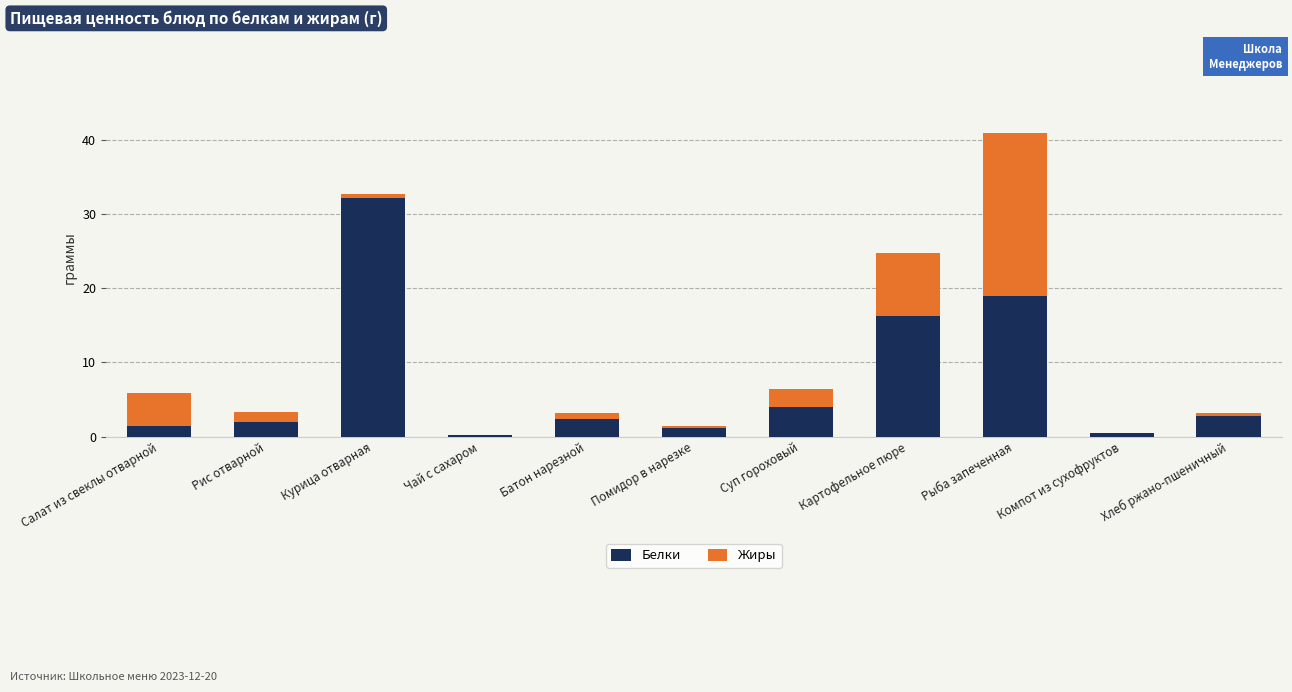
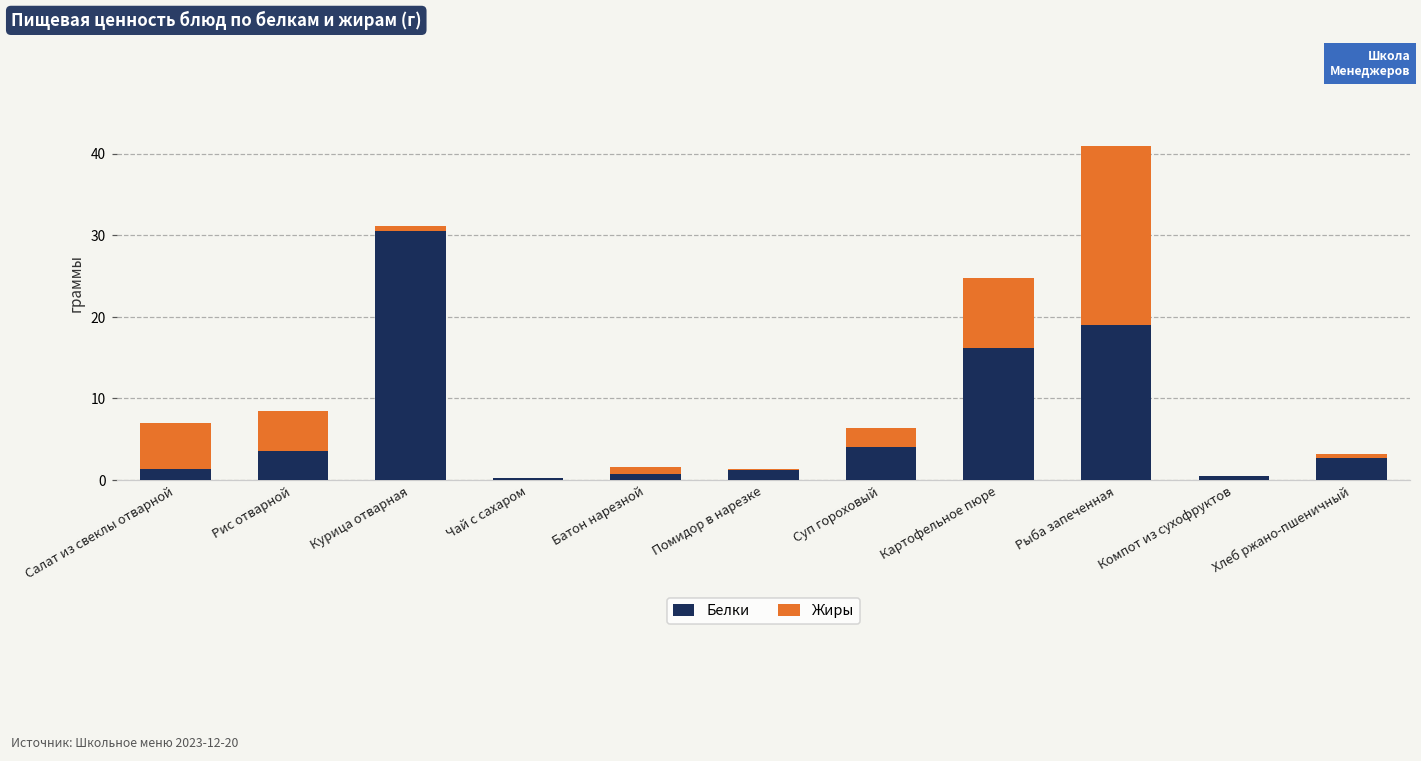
Жиры, Салат из свеклы отварной: 5 -> 6
Белки, Рис отварной: 2 -> 4
Жиры, Рис отварной: 1 -> 5
Белки, Курица отварная: 32 -> 31
Белки, Батон нарезной: 2 -> 1
